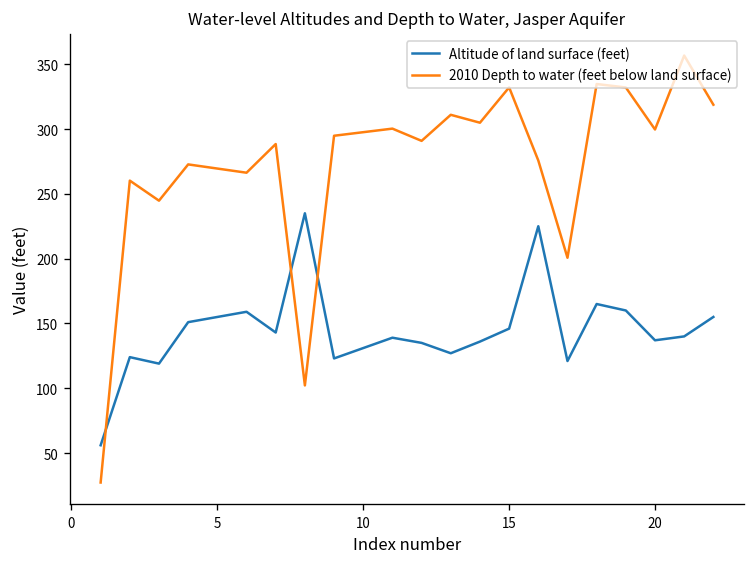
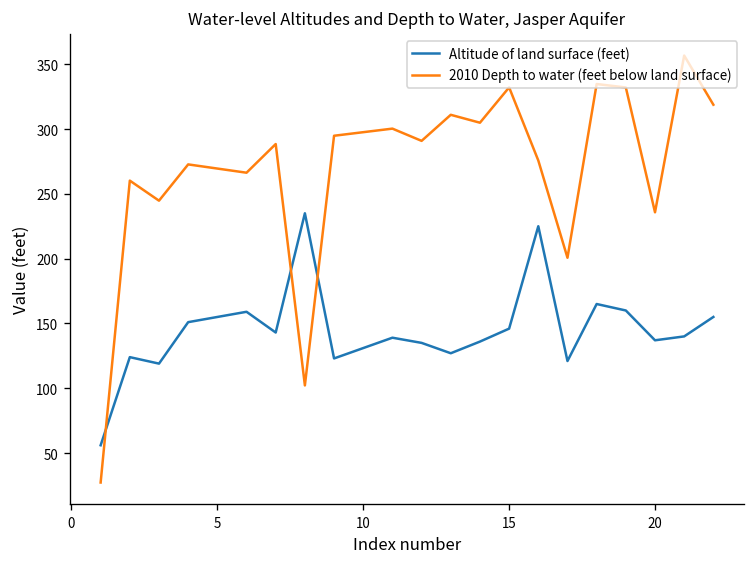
2010 Depth to water (feet below land surface), 20: 300 -> 236
